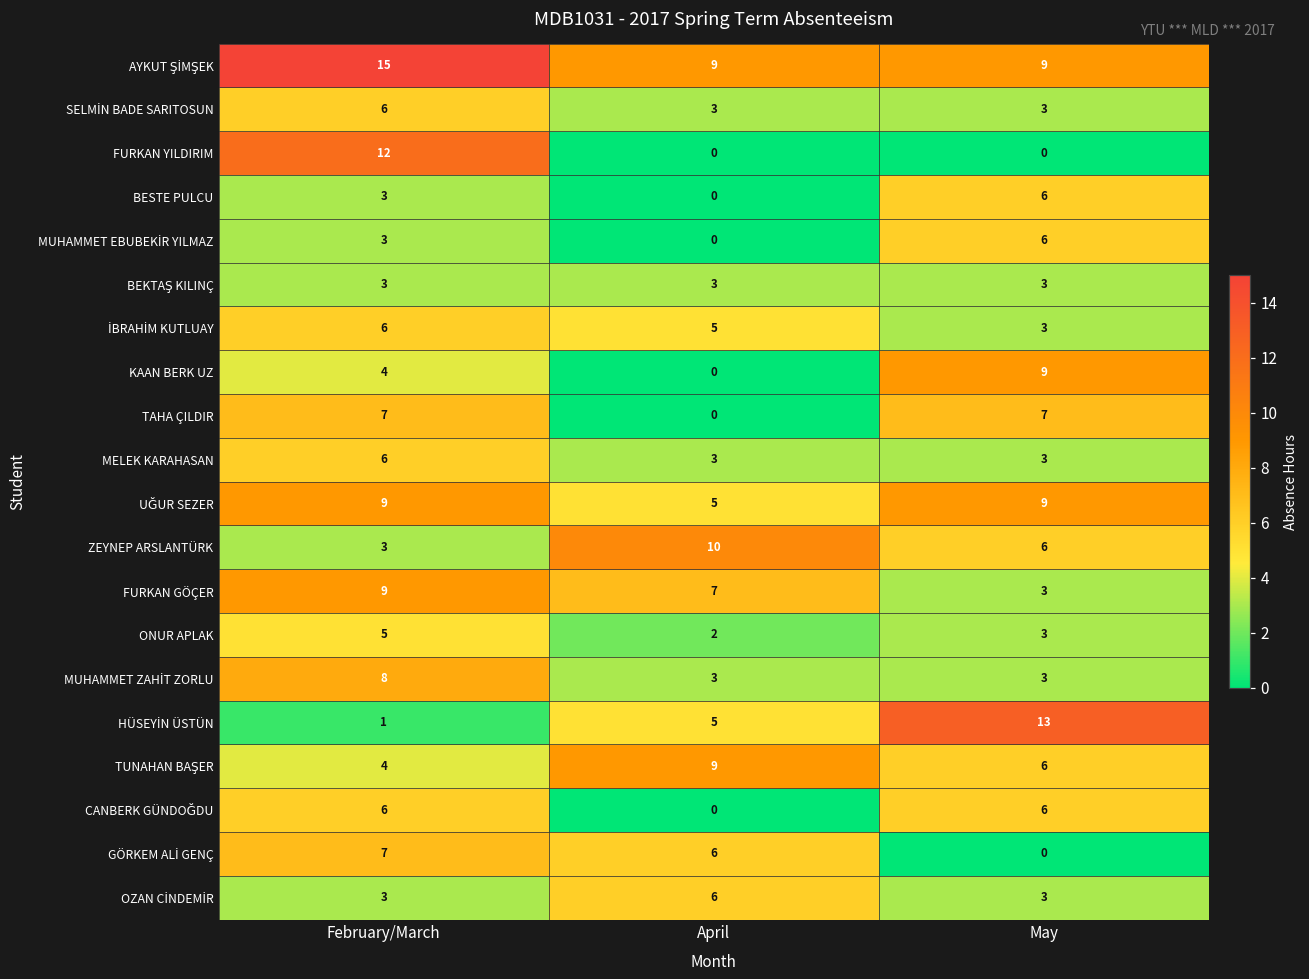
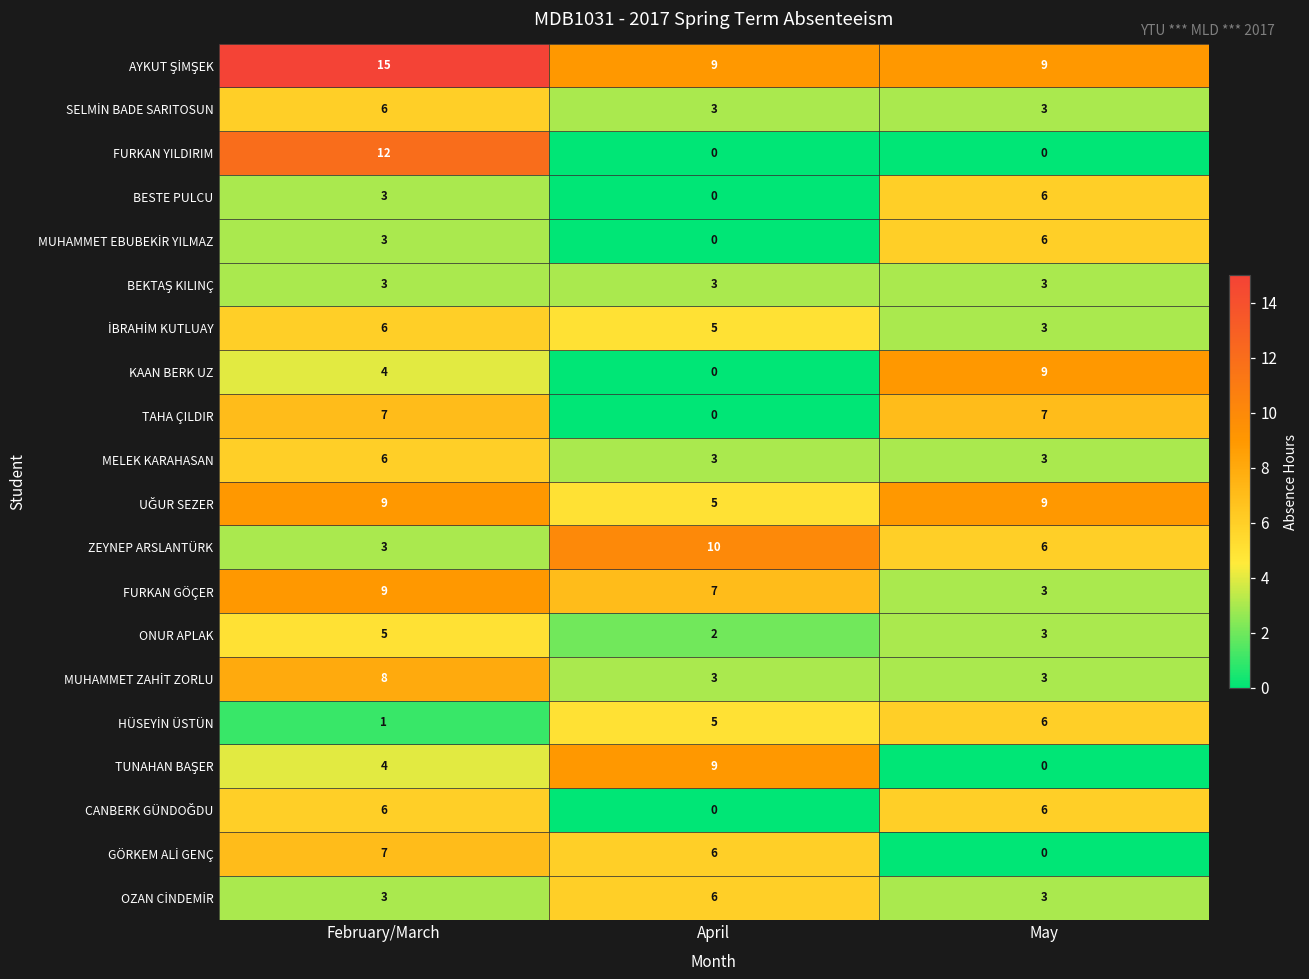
HÜSEYİN ÜSTÜN, May: 13 -> 6
TUNAHAN BAŞER, May: 6 -> 0
